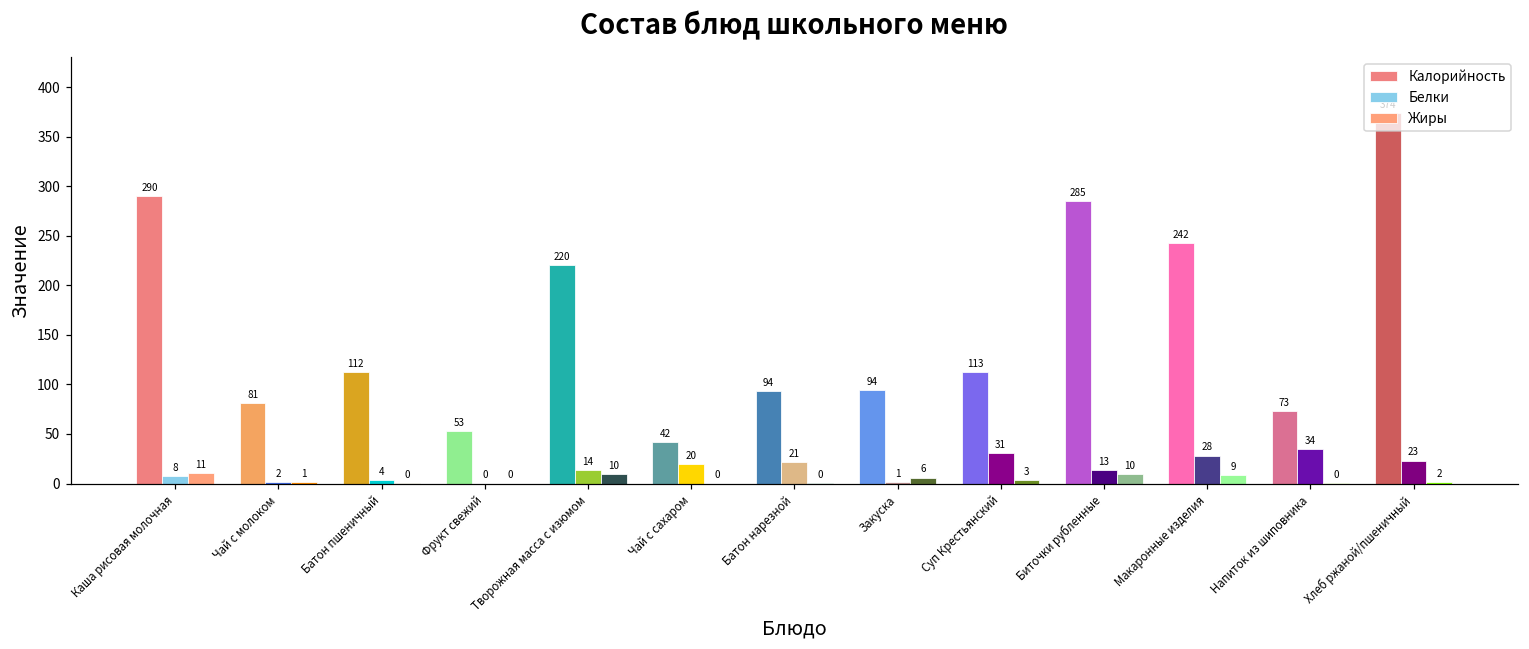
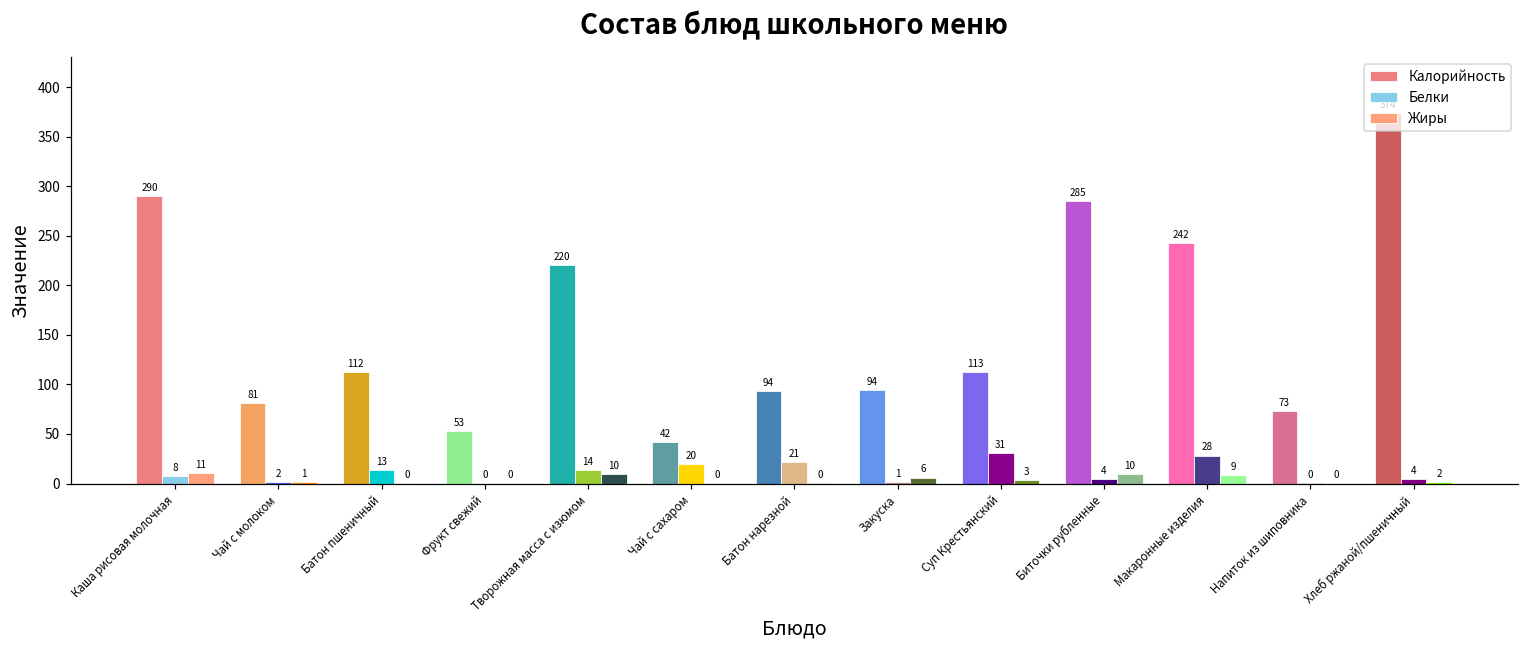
Белки, Батон пшеничный: 4 -> 13
Белки, Биточки рубленные: 13 -> 4
Белки, Напиток из шиповника: 34 -> 0
Белки, Хлеб ржаной/пшеничный: 23 -> 4
